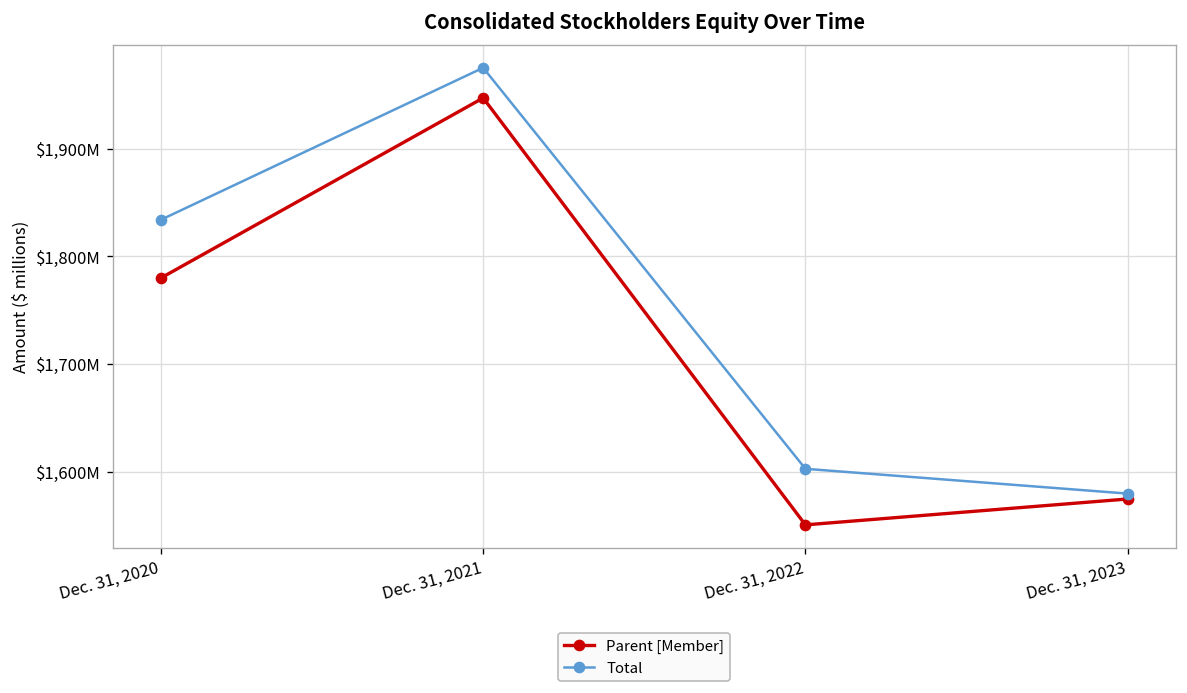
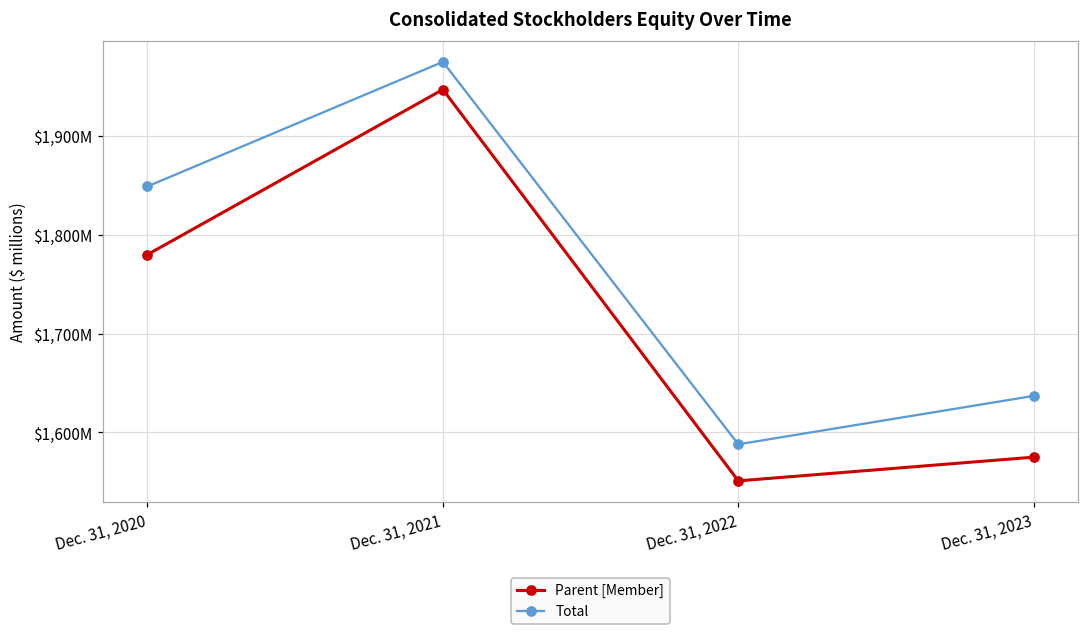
Total, Dec. 31, 2020: $1,830,000,000 -> $1,850,000,000
Total, Dec. 31, 2022: $1,600,000,000 -> $1,590,000,000
Total, Dec. 31, 2023: $1,580,000,000 -> $1,640,000,000
